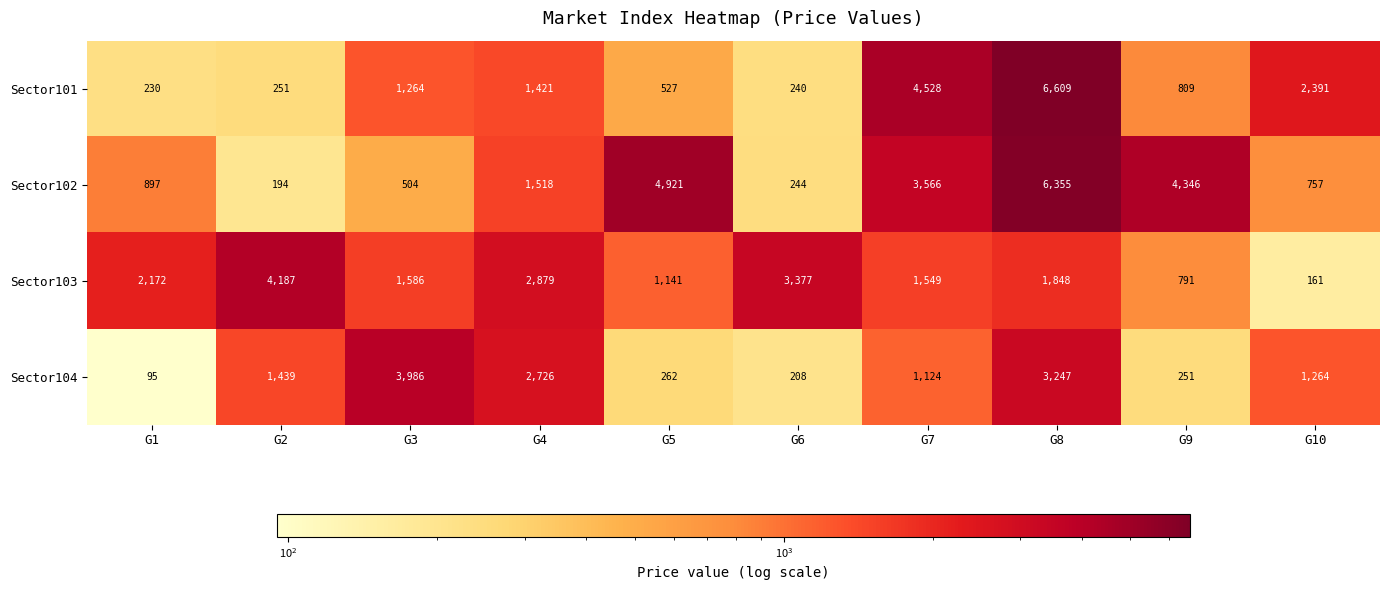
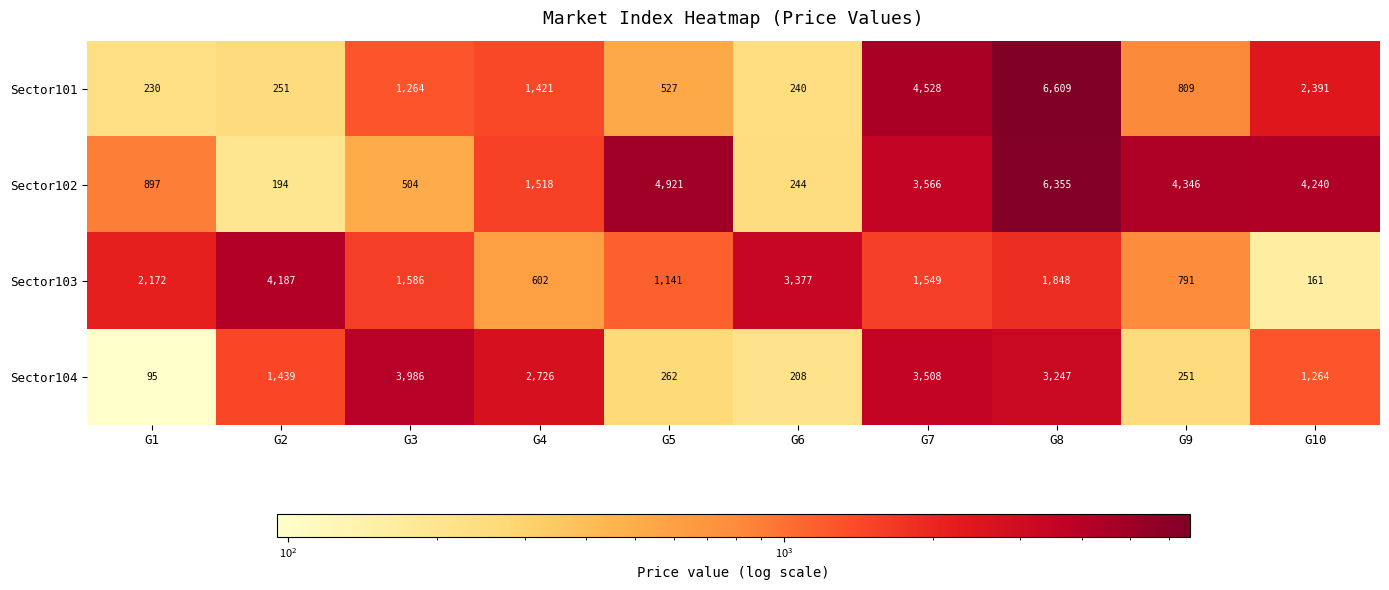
Sector102, G10: 757 -> 4,240
Sector103, G4: 2,879 -> 602
Sector104, G7: 1,124 -> 3,508
